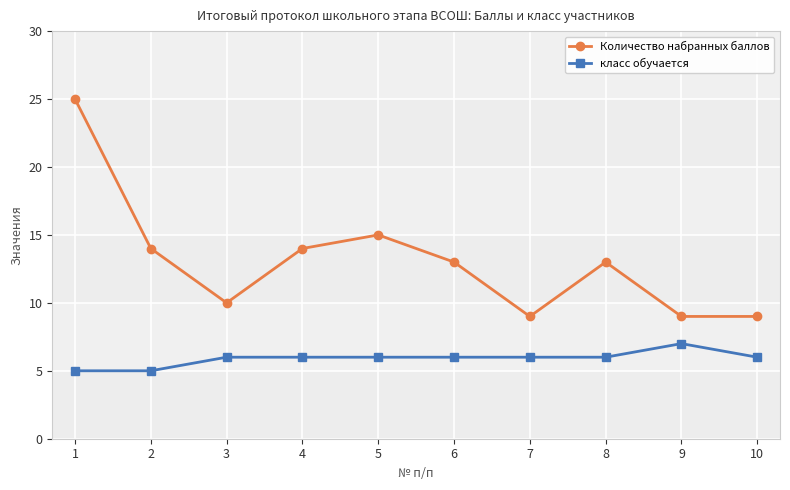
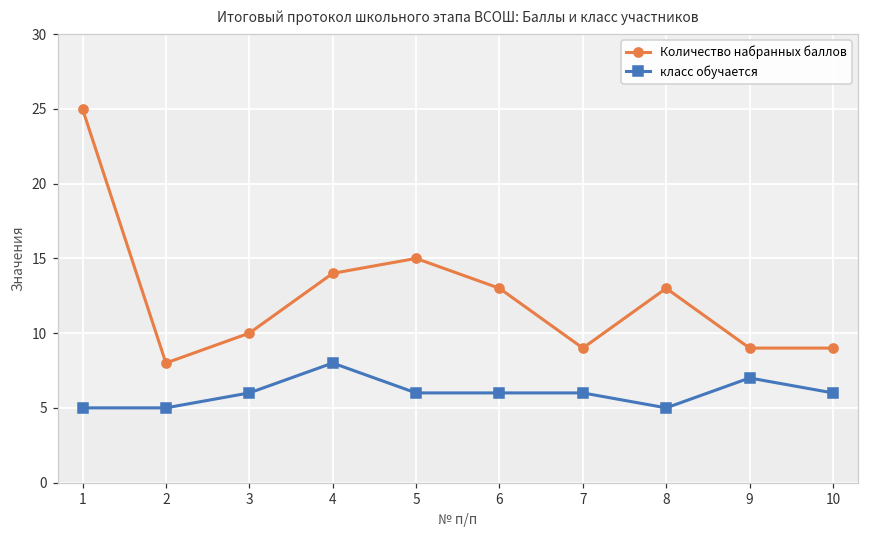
Количество набранных баллов, 2: 14 -> 8
класс обучается, 4: 6 -> 8
класс обучается, 8: 6 -> 5
